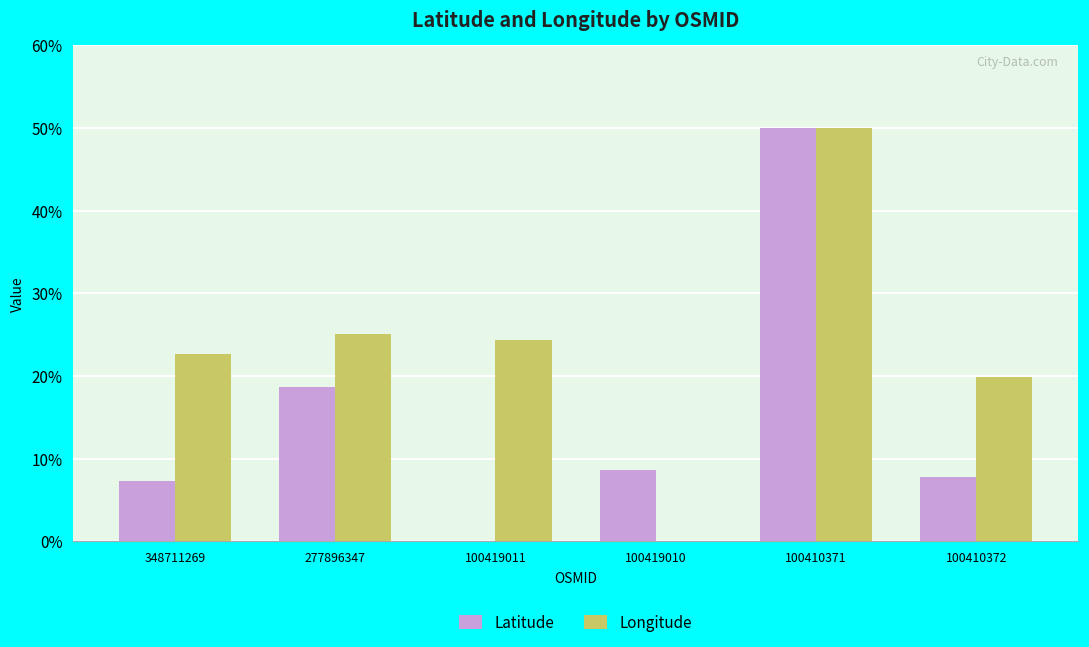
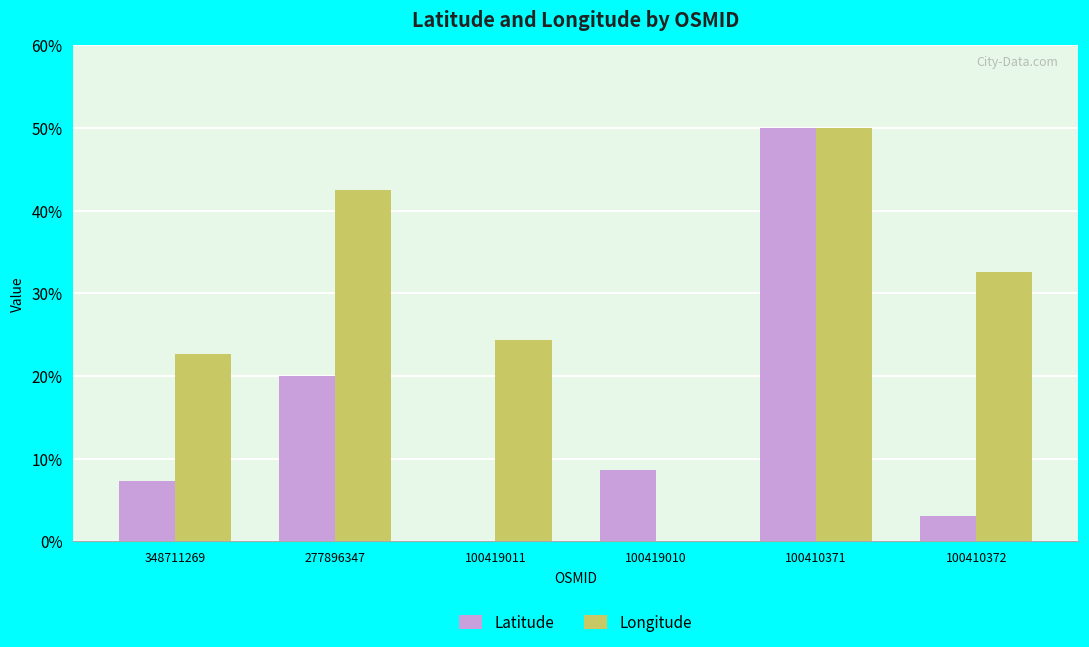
Latitude, 277896347: 19% -> 20%
Longitude, 277896347: 25% -> 42%
Latitude, 100410372: 8% -> 3%
Longitude, 100410372: 20% -> 33%
